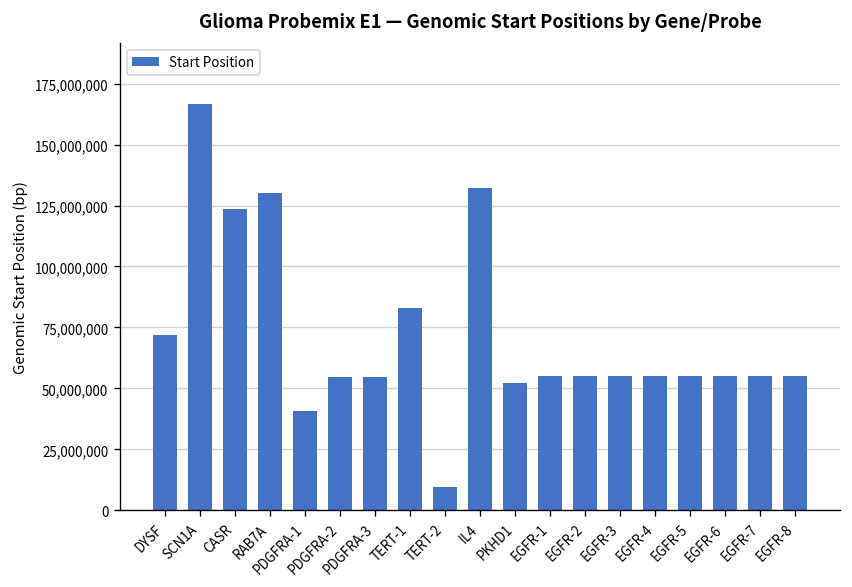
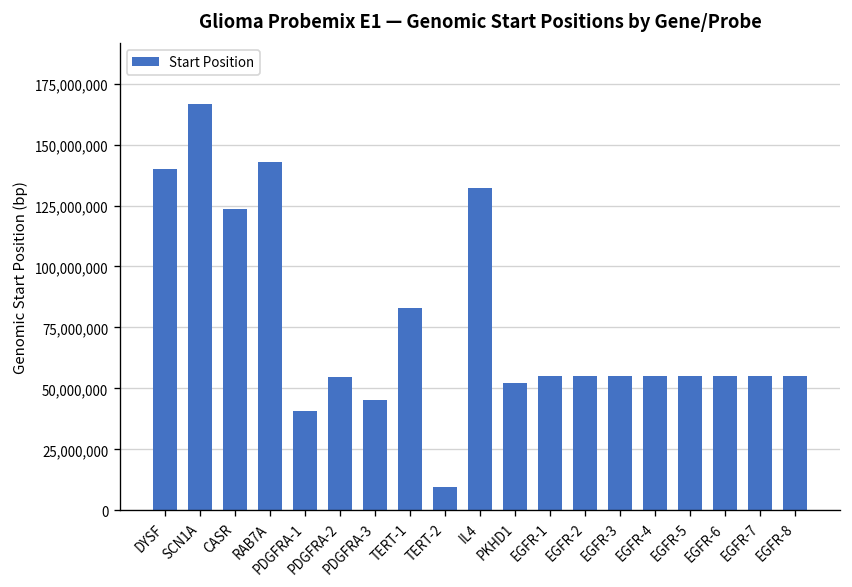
DYSF: 72,000,000 -> 140,000,000
RAB7A: 130,000,000 -> 143,000,000
PDGFRA-3: 55,000,000 -> 45,000,000
